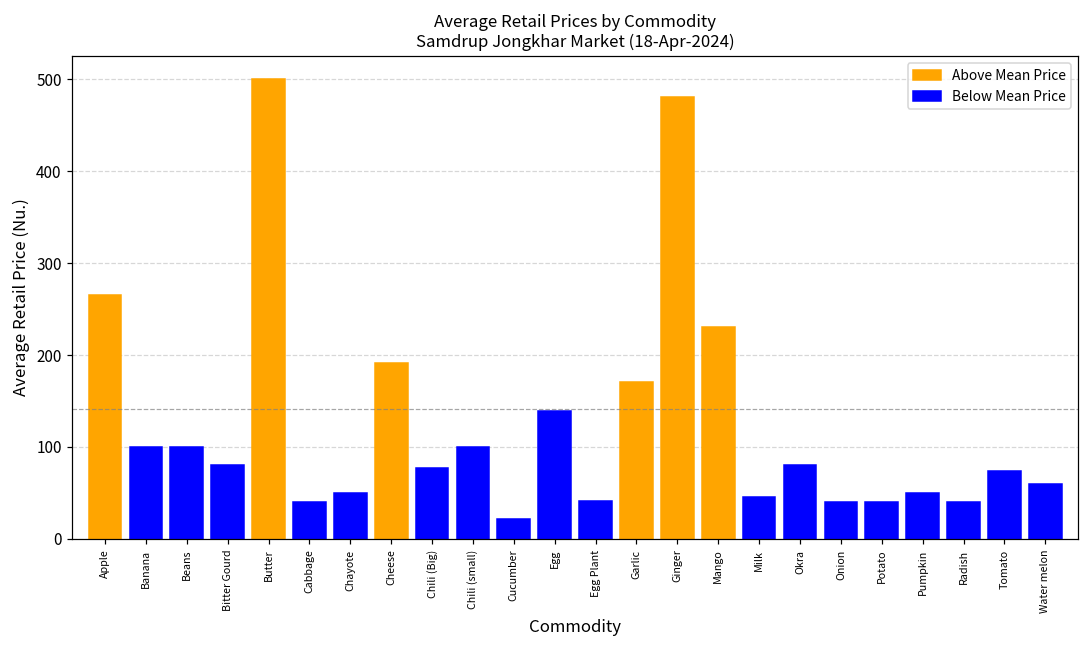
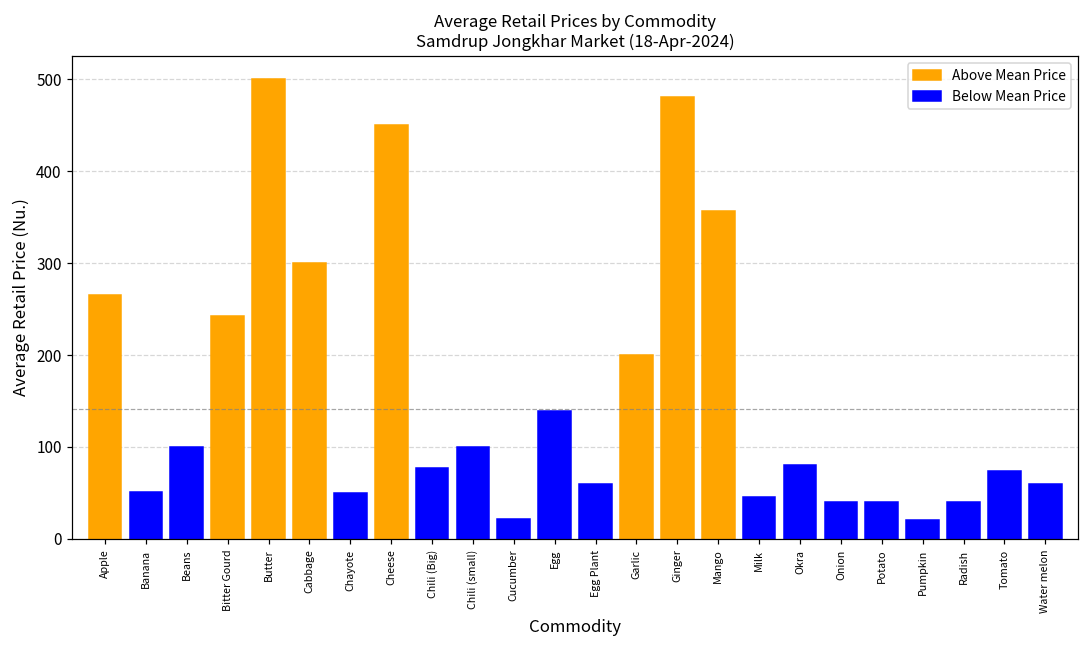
Banana: 100 -> 50
Bitter Gourd: 80 -> 240
Cabbage: 40 -> 300
Cheese: 190 -> 450
Egg Plant: 40 -> 60
Garlic: 170 -> 200
Mango: 230 -> 360
Pumpkin: 50 -> 20
